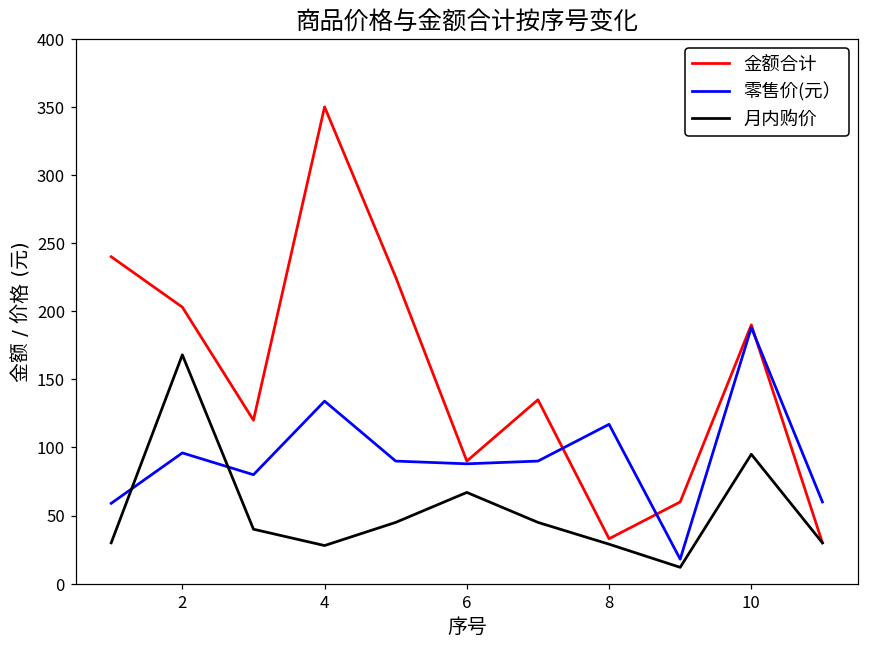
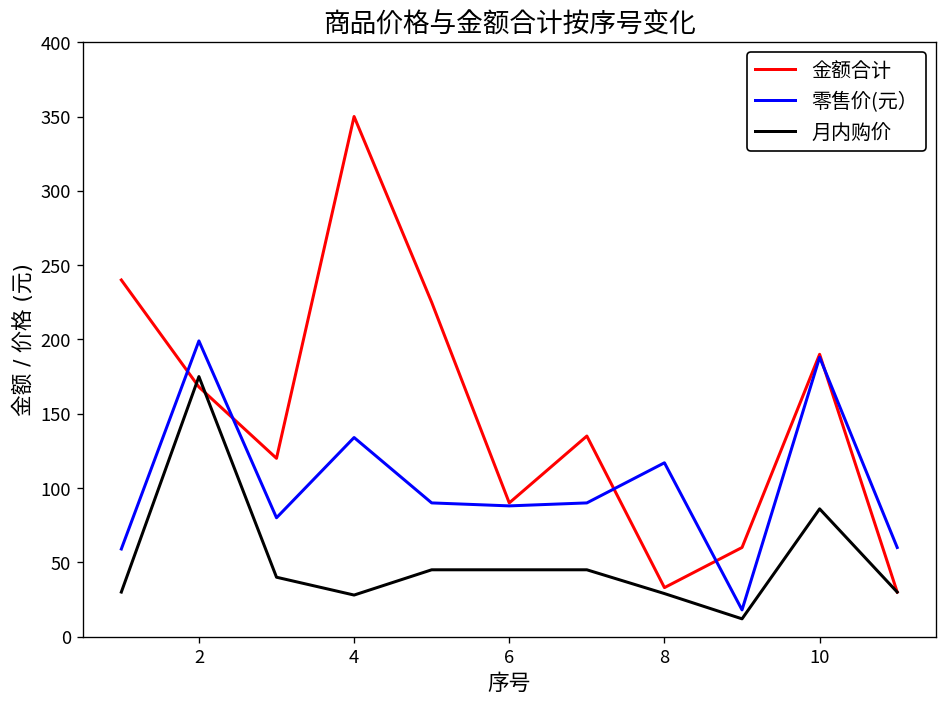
金额合计, 2: 203 -> 168
零售价(元）, 2: 96 -> 199
月内购价, 2: 168 -> 175
月内购价, 6: 67 -> 45
月内购价, 10: 95 -> 86
